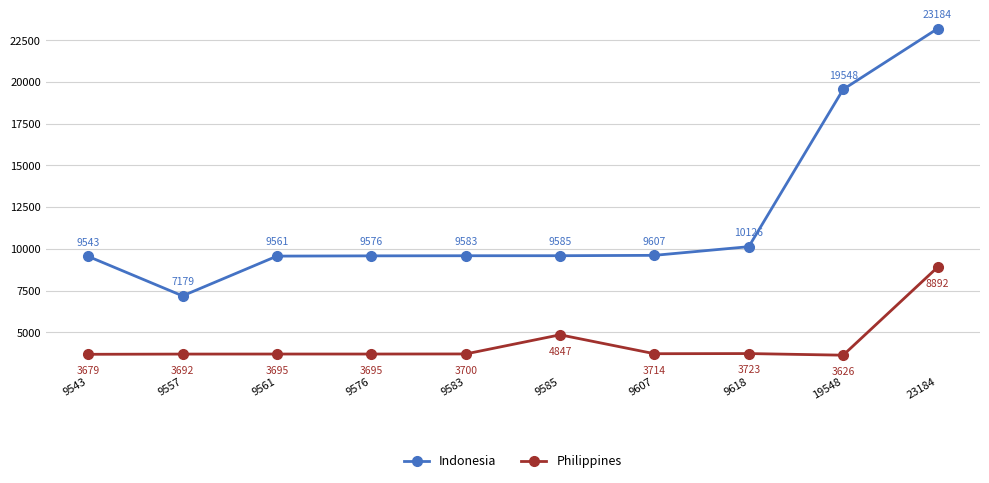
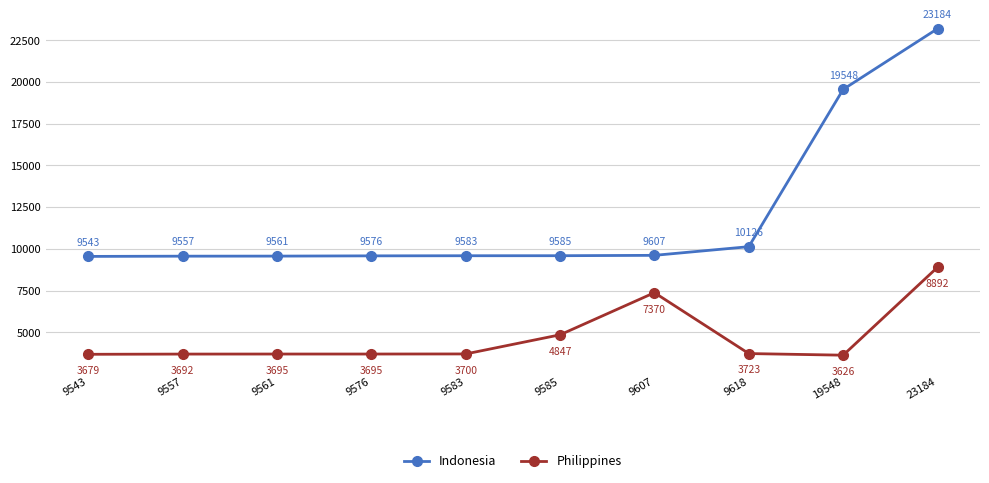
Indonesia, 9557: 7179 -> 9557
Philippines, 9607: 3714 -> 7370
